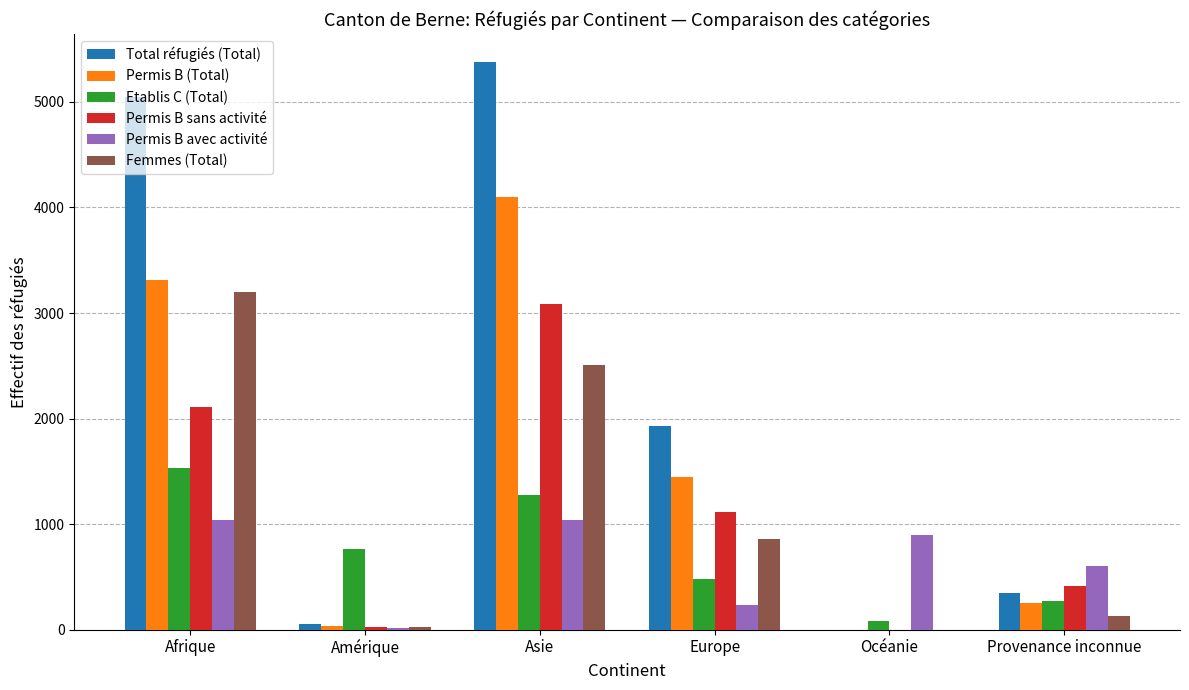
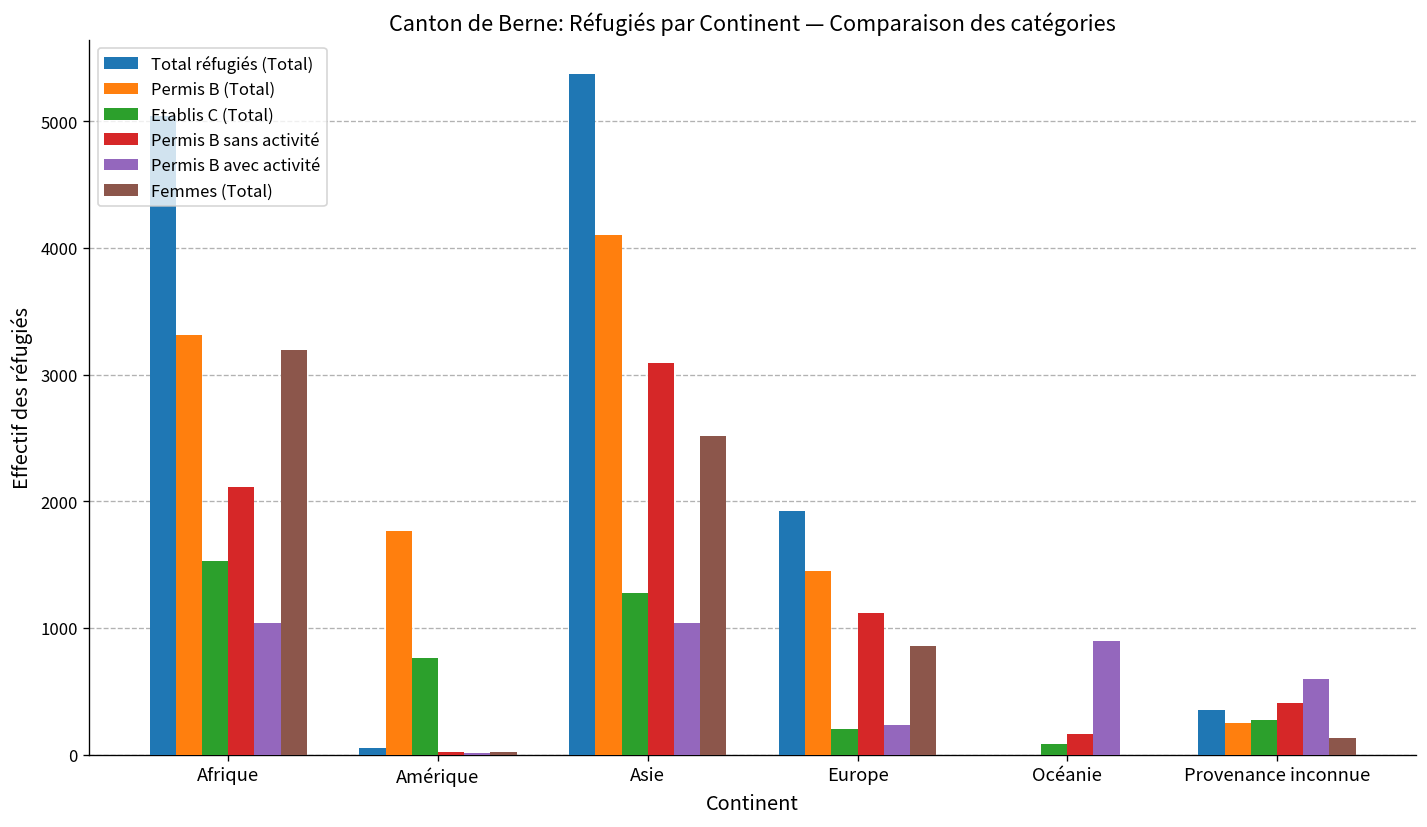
Permis B (Total), Amérique: 40 -> 1760
Etablis C (Total), Europe: 480 -> 200
Permis B sans activité, Océanie: 0 -> 160
